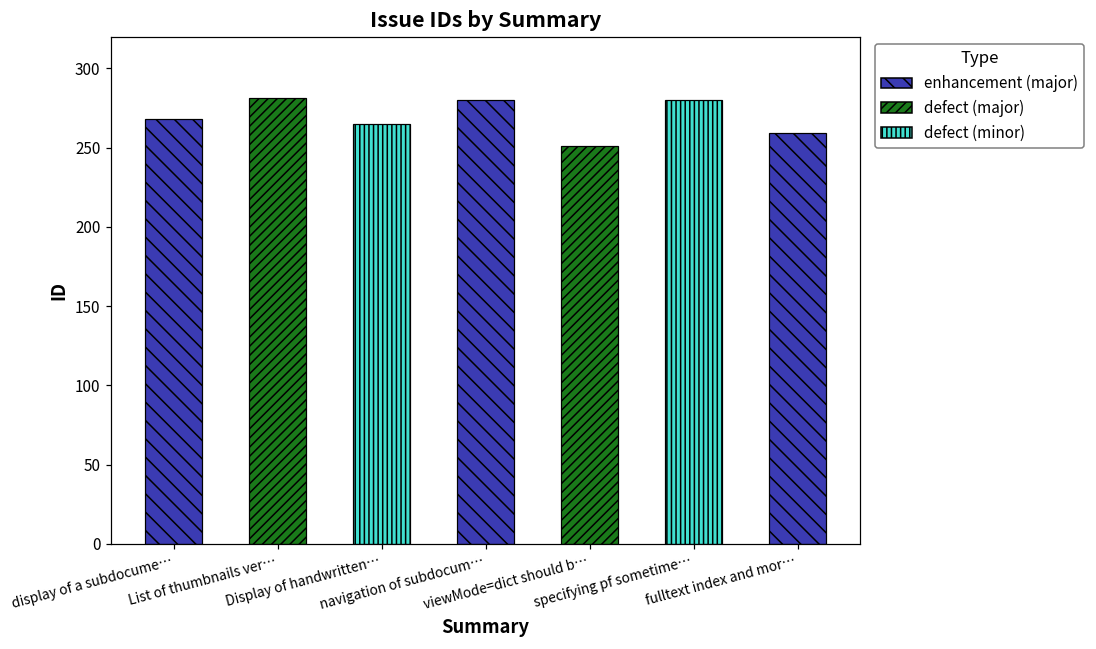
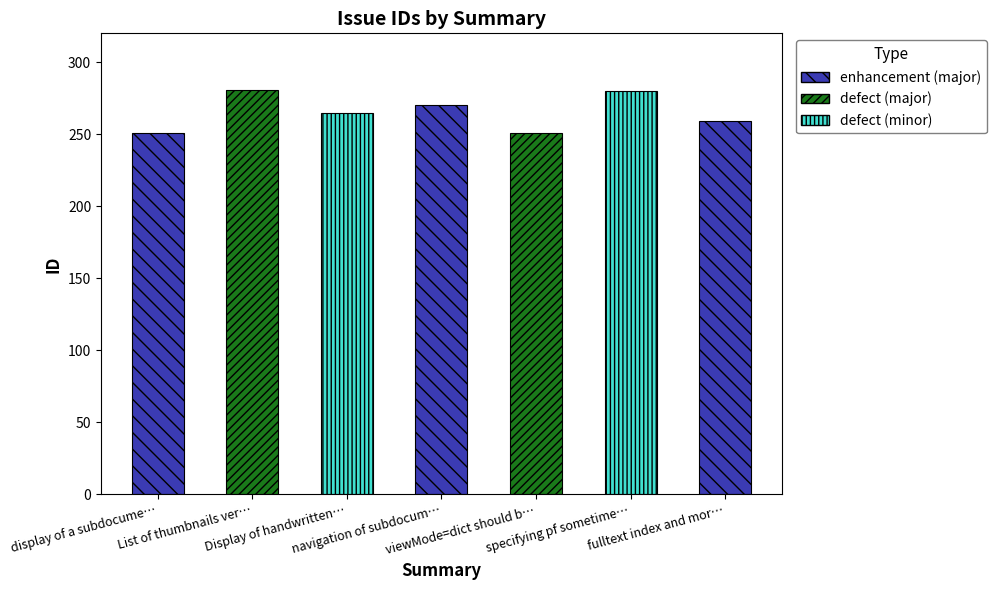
display of a subdocume…: 268 -> 251
navigation of subdocum…: 280 -> 270
